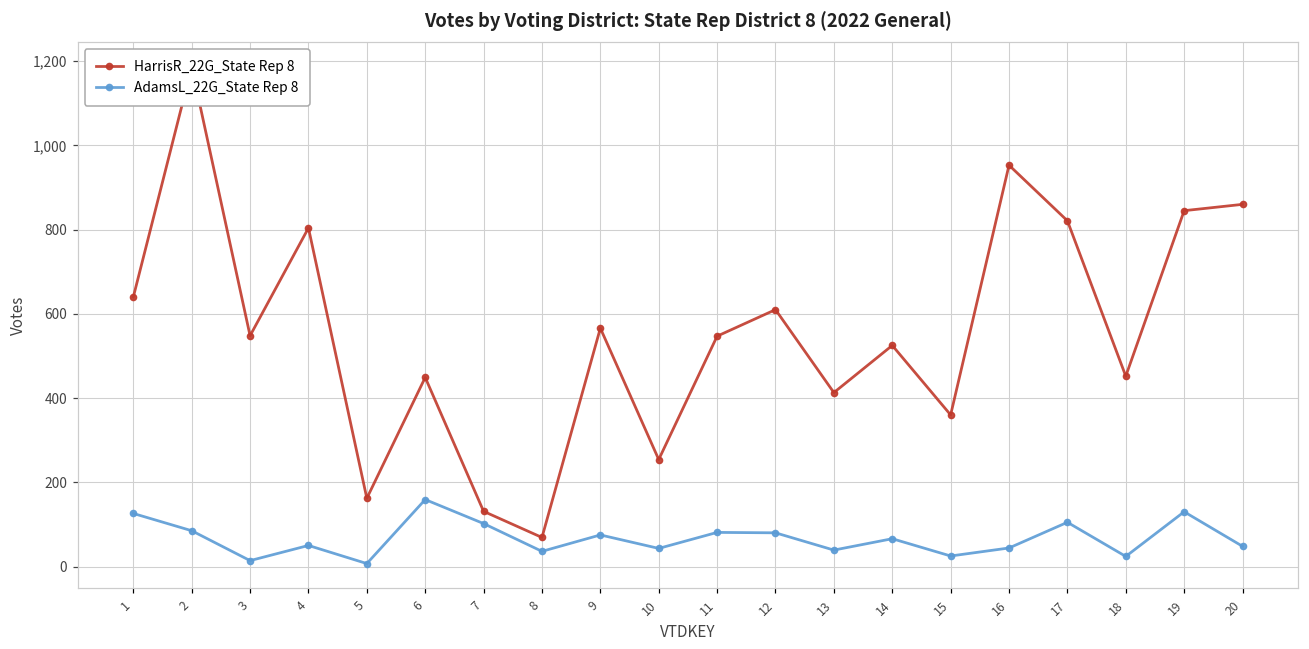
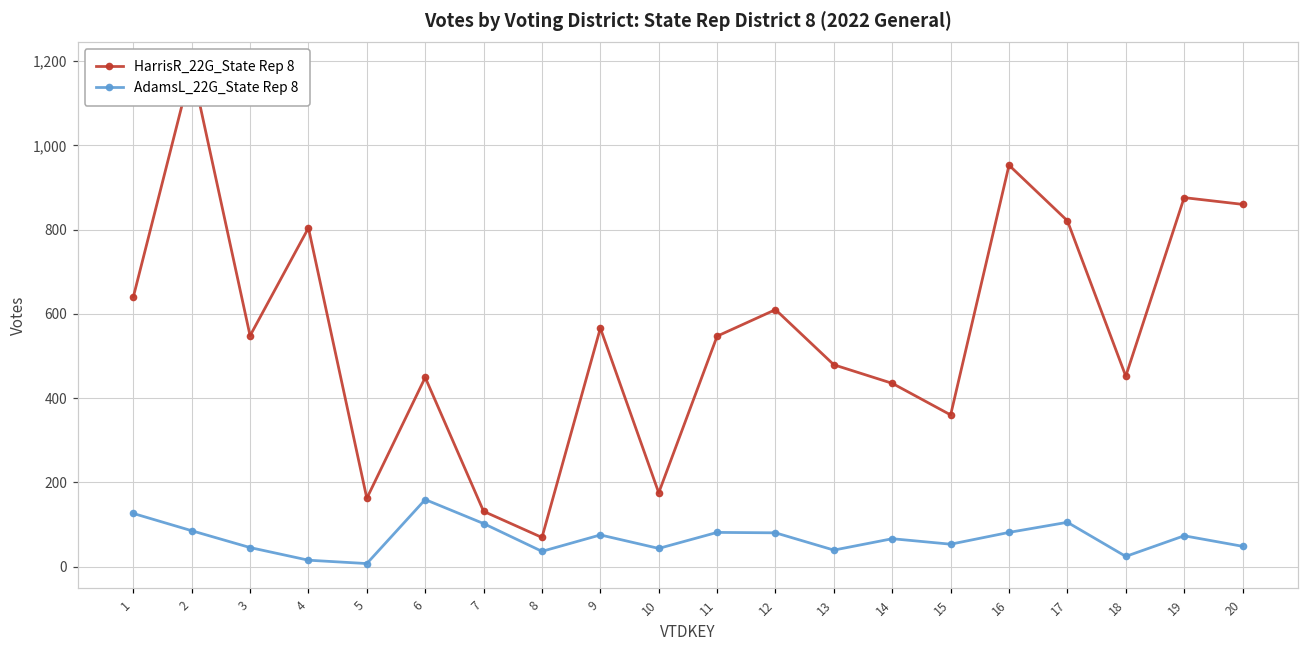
AdamsL_22G_State Rep 8, 3: 10 -> 50
AdamsL_22G_State Rep 8, 4: 50 -> 20
HarrisR_22G_State Rep 8, 10: 250 -> 180
HarrisR_22G_State Rep 8, 13: 410 -> 480
HarrisR_22G_State Rep 8, 14: 530 -> 440
AdamsL_22G_State Rep 8, 15: 30 -> 50
AdamsL_22G_State Rep 8, 16: 40 -> 80
HarrisR_22G_State Rep 8, 19: 850 -> 880
AdamsL_22G_State Rep 8, 19: 130 -> 70
